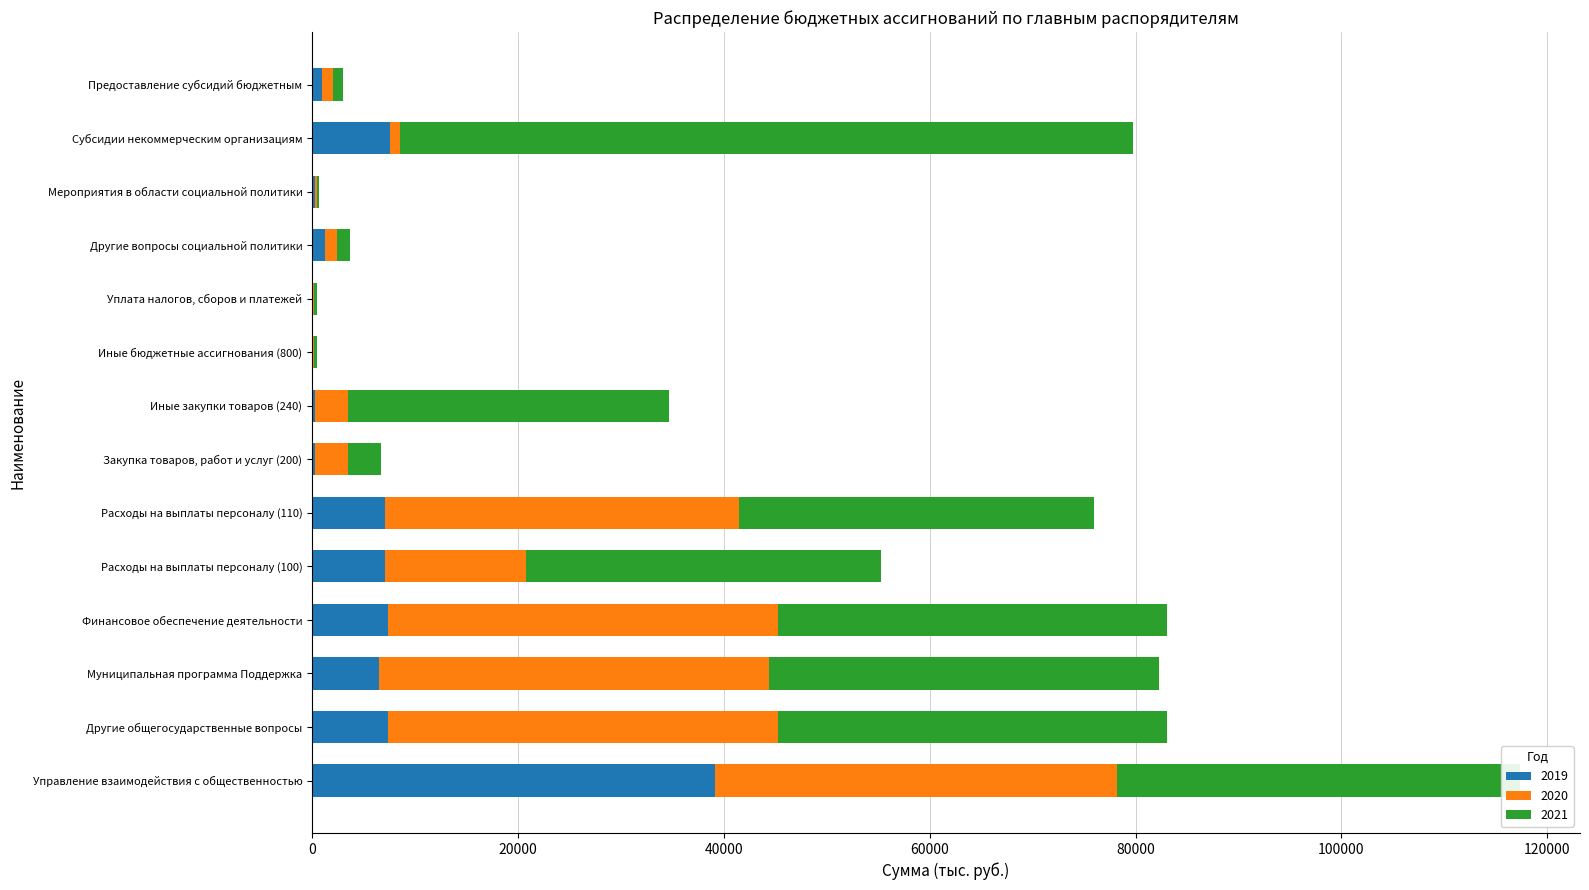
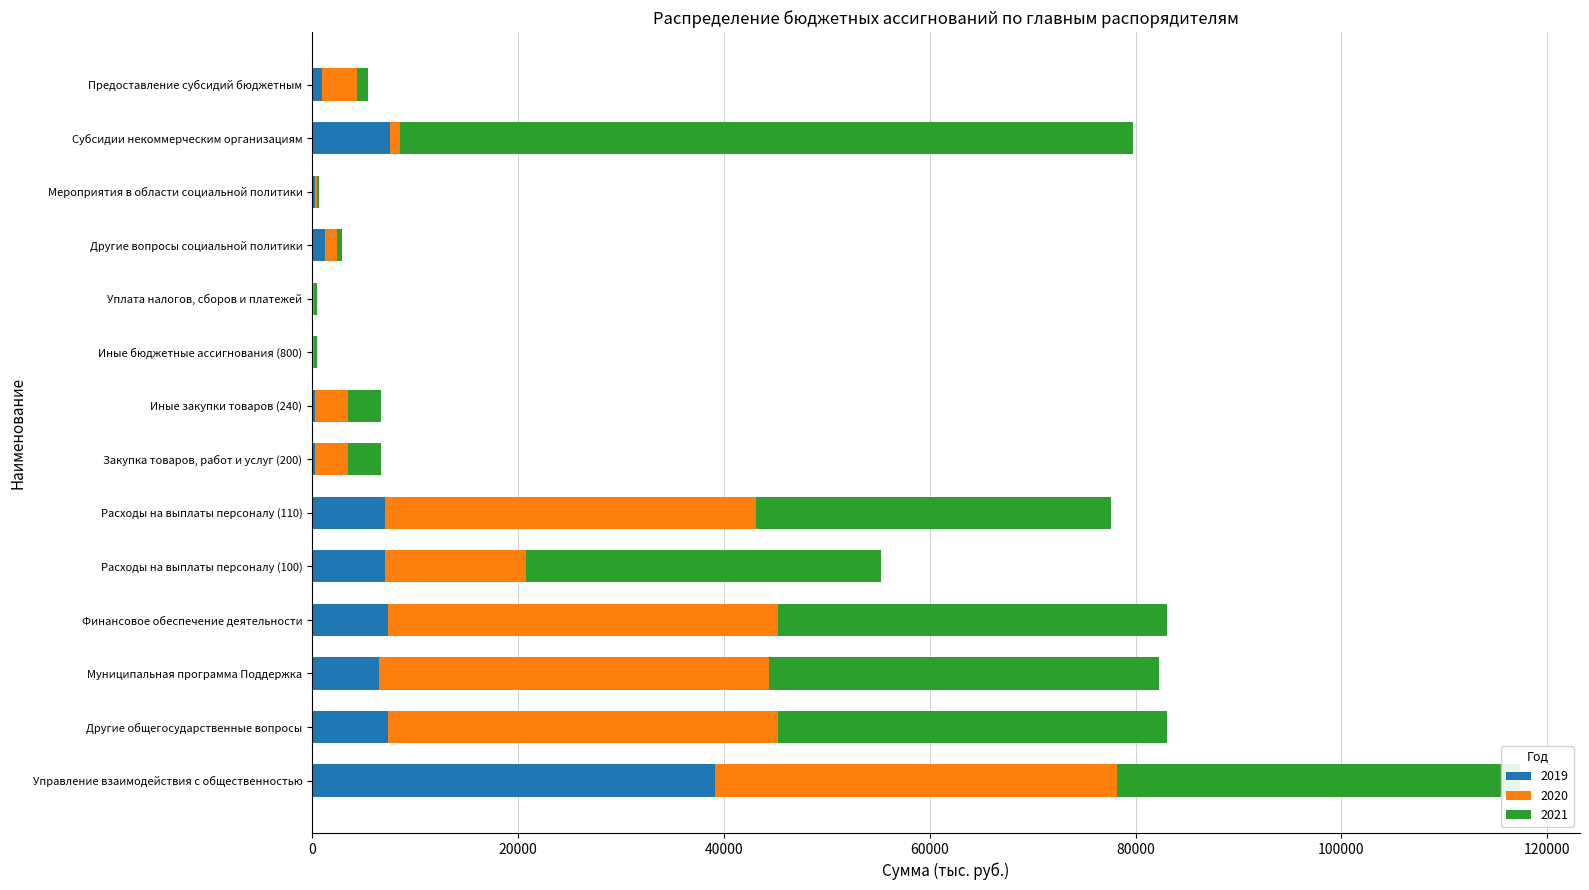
2020, Предоставление субсидий бюджетным: 1000 -> 3400
2021, Другие вопросы социальной политики: 1200 -> 400
2021, Иные закупки товаров (240): 31200 -> 3200
2020, Расходы на выплаты персоналу (110): 34400 -> 36100
